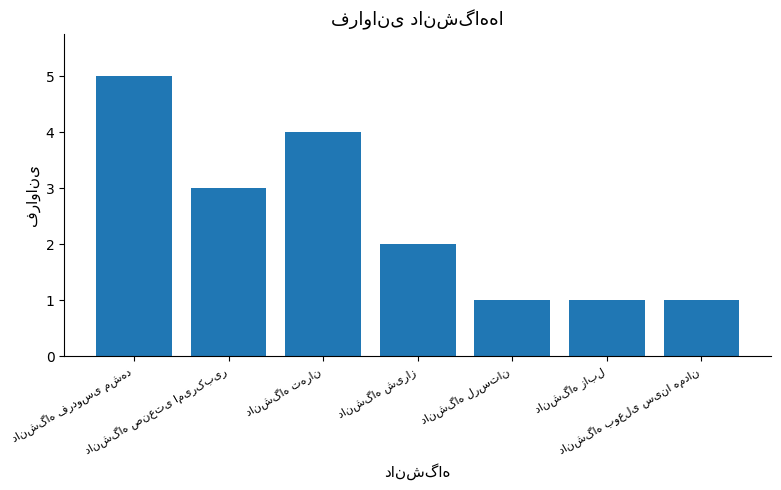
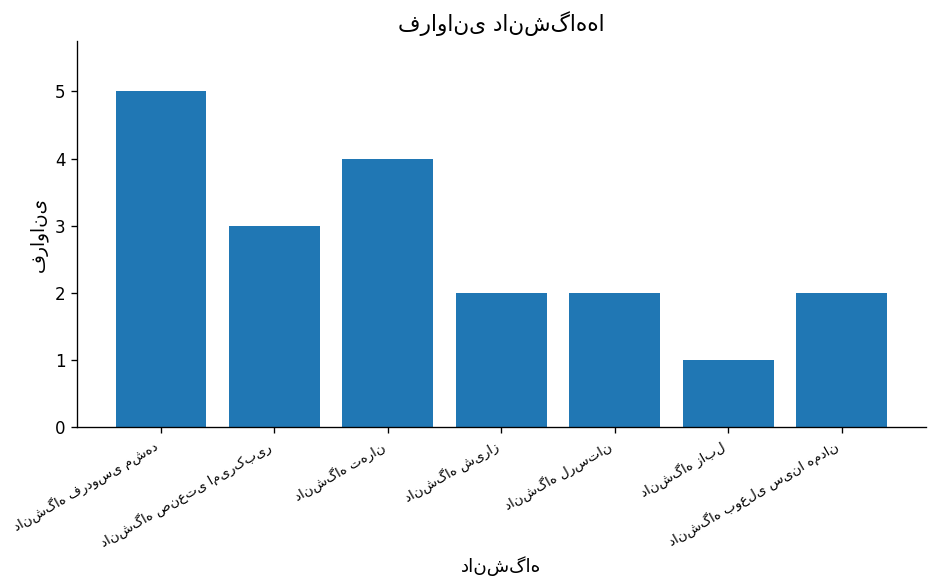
دانشگاه لرستان: 1 -> 2
دانشگاه بوعلی سینا همدان: 1 -> 2
